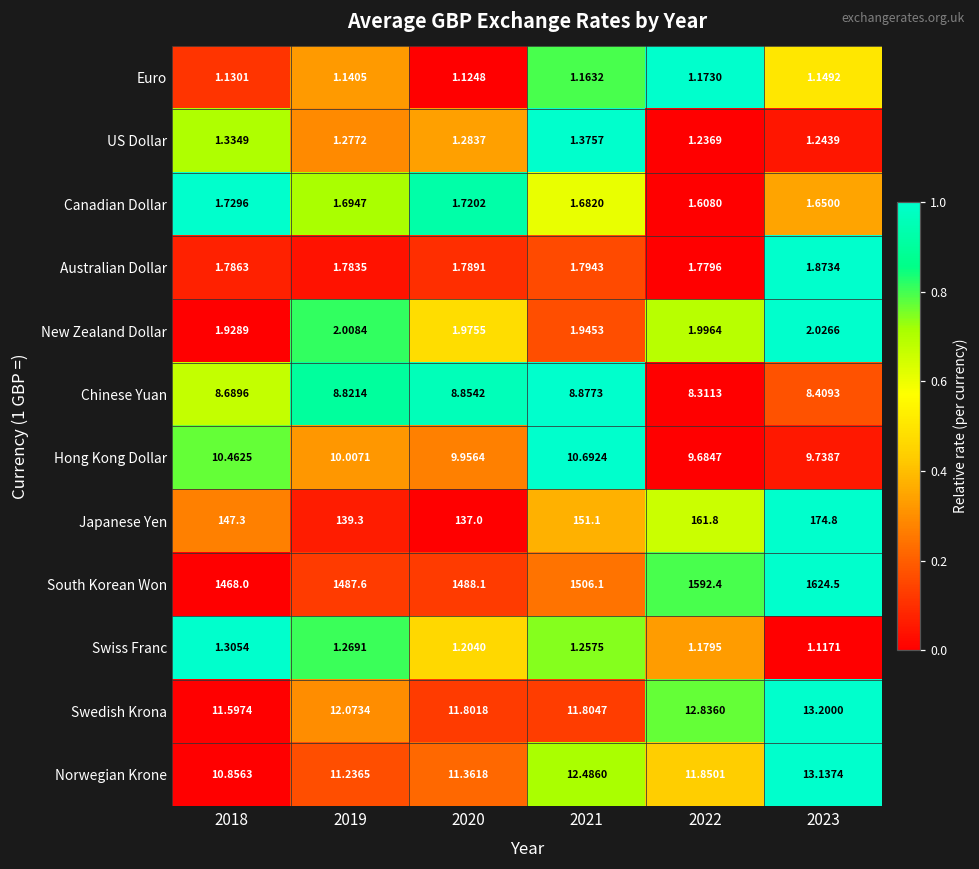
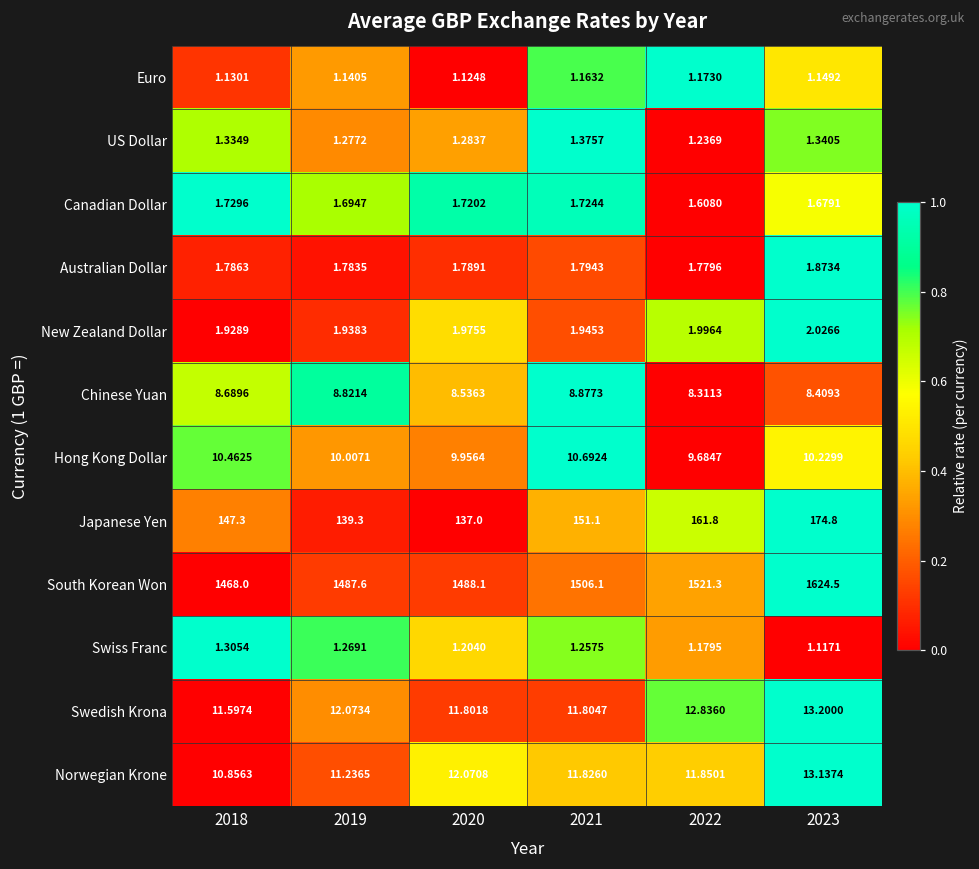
US Dollar, 2023: 1.2439 -> 1.3405
Canadian Dollar, 2021: 1.6820 -> 1.7244
Canadian Dollar, 2023: 1.6500 -> 1.6791
New Zealand Dollar, 2019: 2.0084 -> 1.9383
Chinese Yuan, 2020: 8.8542 -> 8.5363
Hong Kong Dollar, 2023: 9.7387 -> 10.2299
South Korean Won, 2022: 1592.4 -> 1521.3
Norwegian Krone, 2020: 11.3618 -> 12.0708
Norwegian Krone, 2021: 12.4860 -> 11.8260
